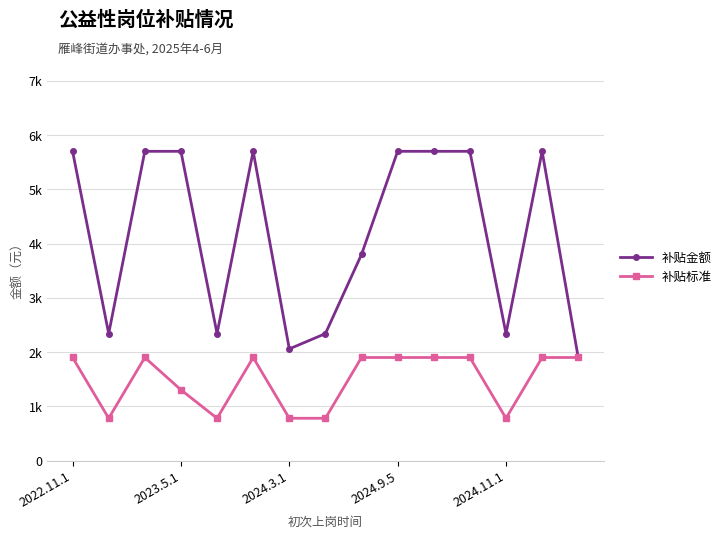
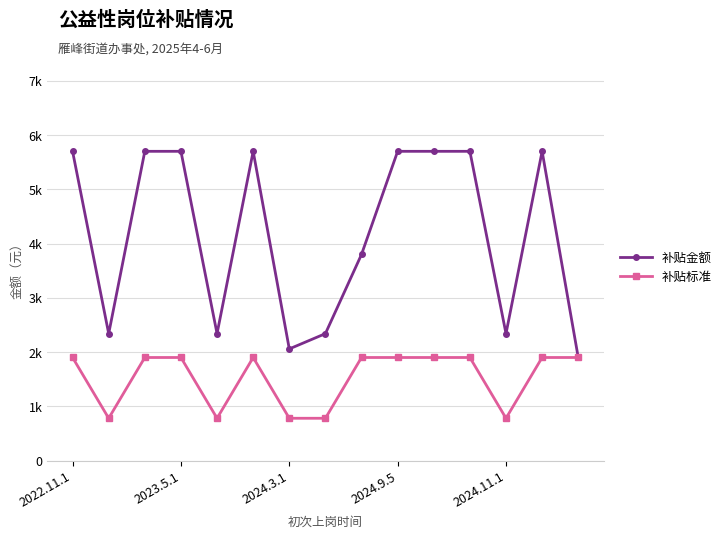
补贴标准, 2023.5.1: 1300 -> 1900
